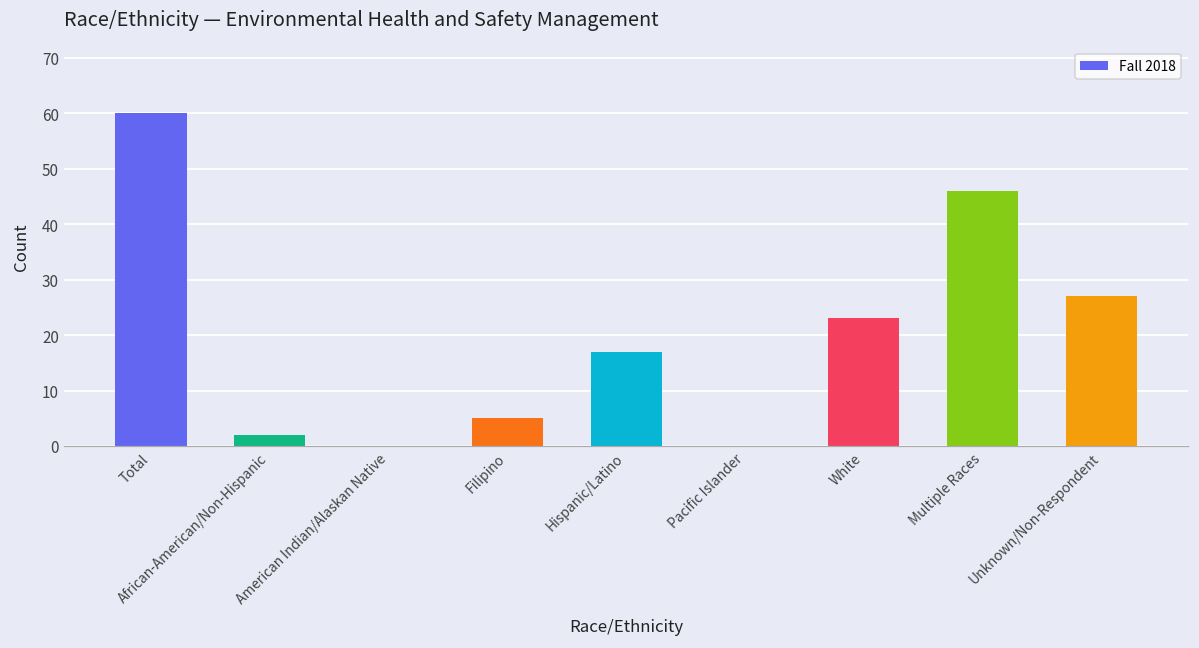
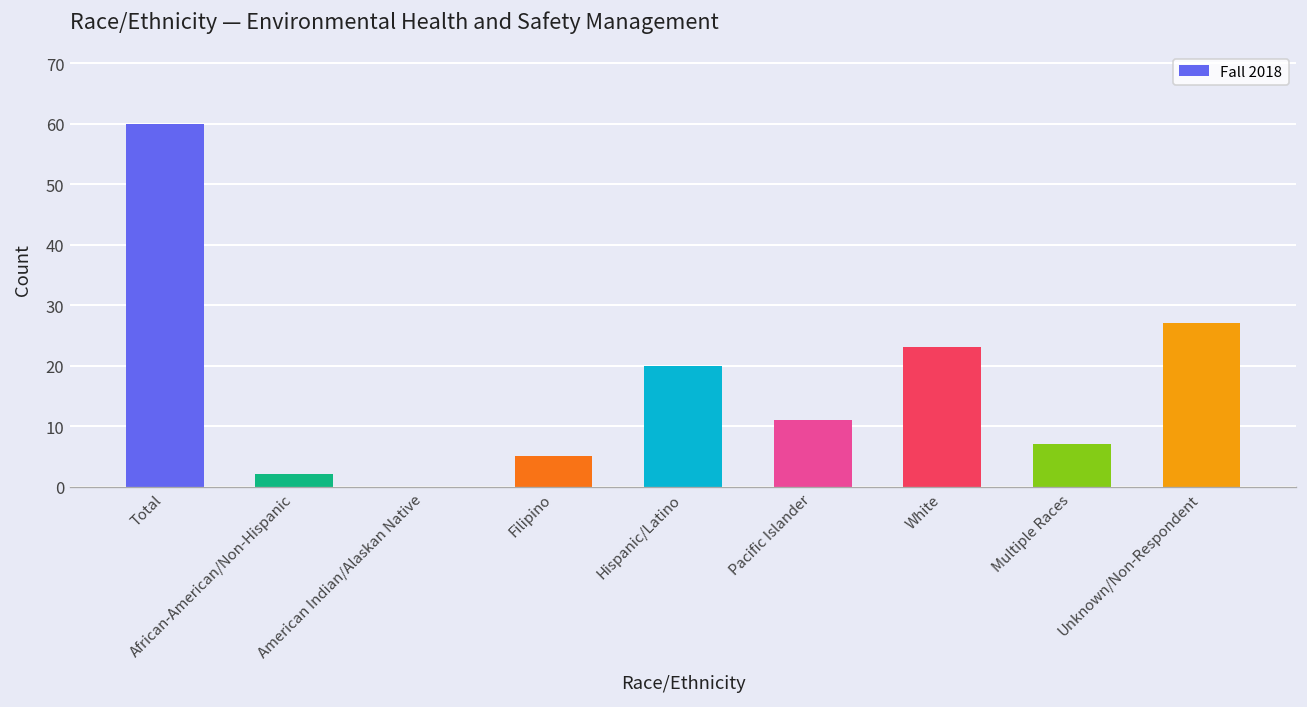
Hispanic/Latino: 17 -> 20
Pacific Islander: 0 -> 11
Multiple Races: 46 -> 7
